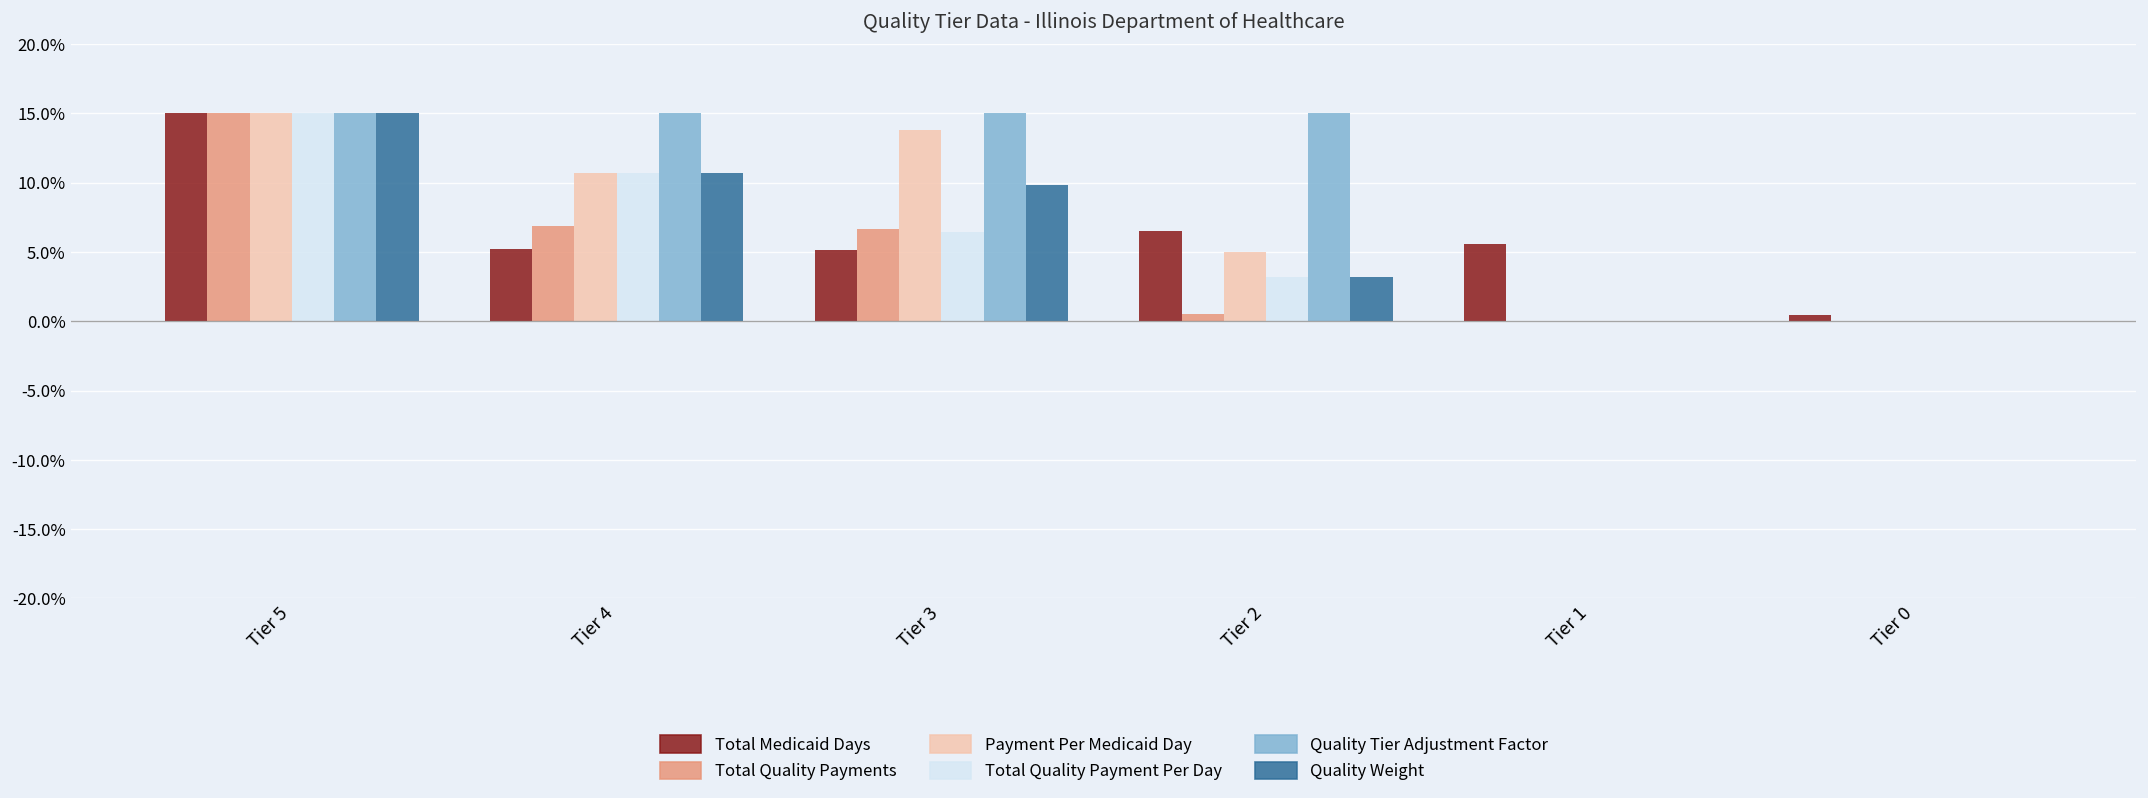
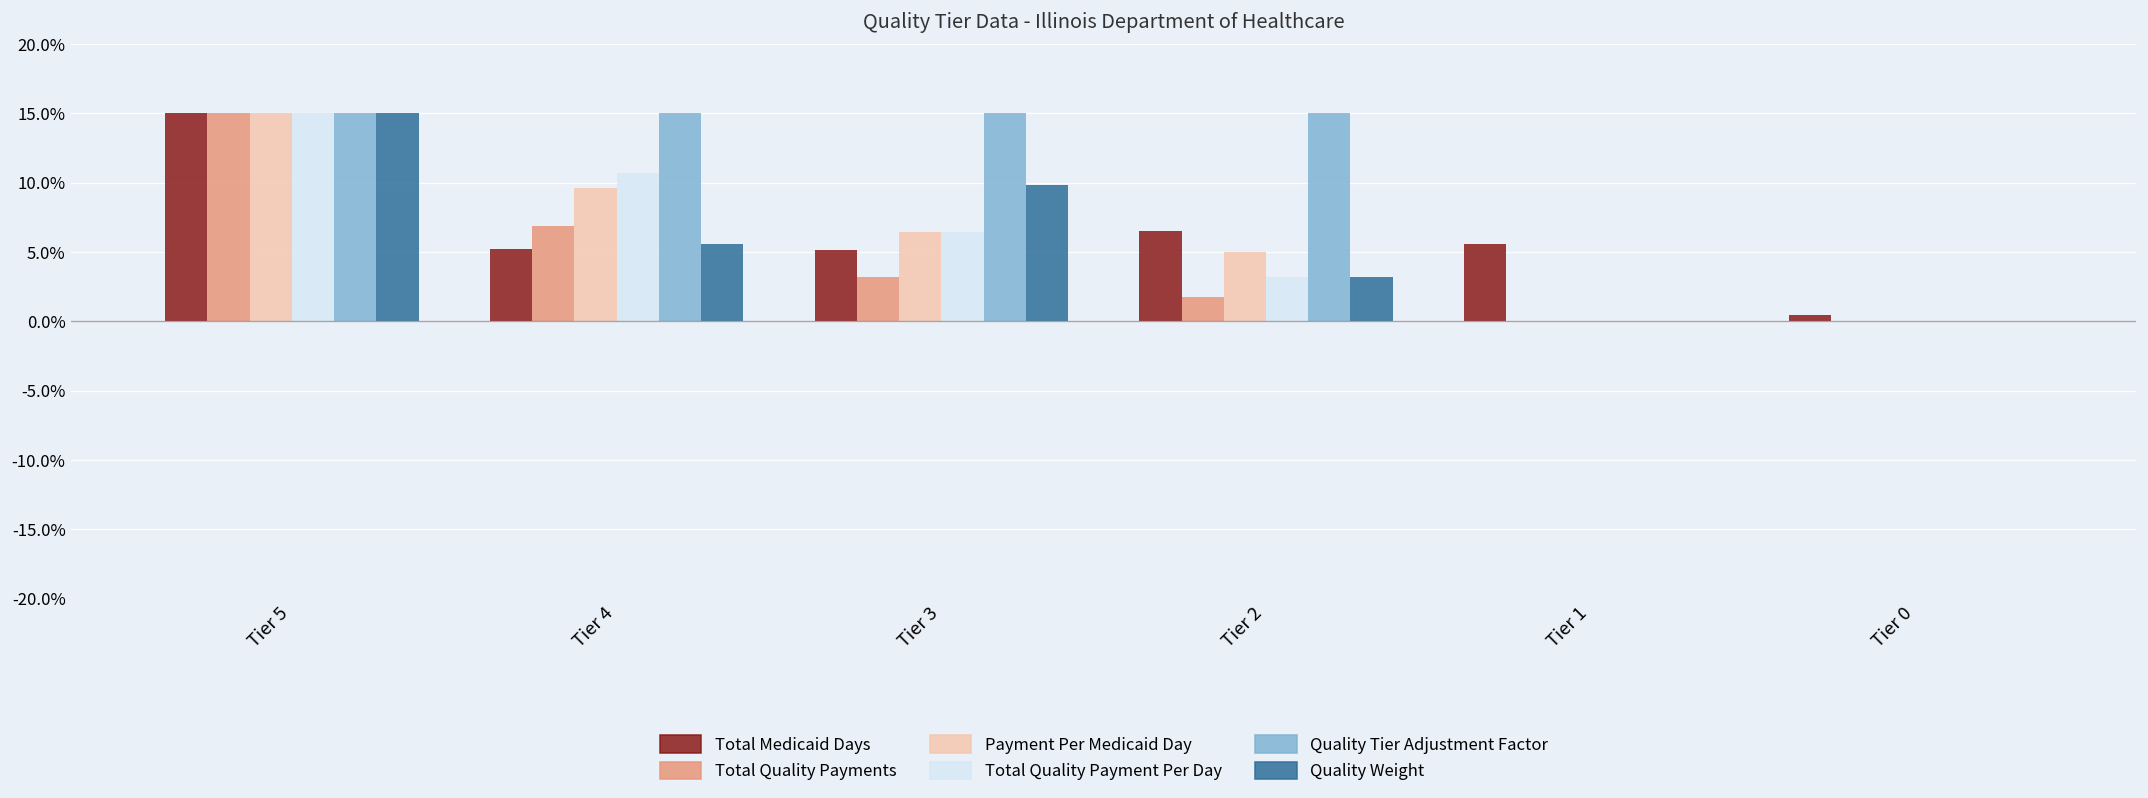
Payment Per Medicaid Day, Tier 4: 10.7% -> 9.6%
Quality Weight, Tier 4: 10.7% -> 5.6%
Total Quality Payments, Tier 3: 6.7% -> 3.2%
Payment Per Medicaid Day, Tier 3: 13.8% -> 6.4%
Total Quality Payments, Tier 2: 0.5% -> 1.7%
